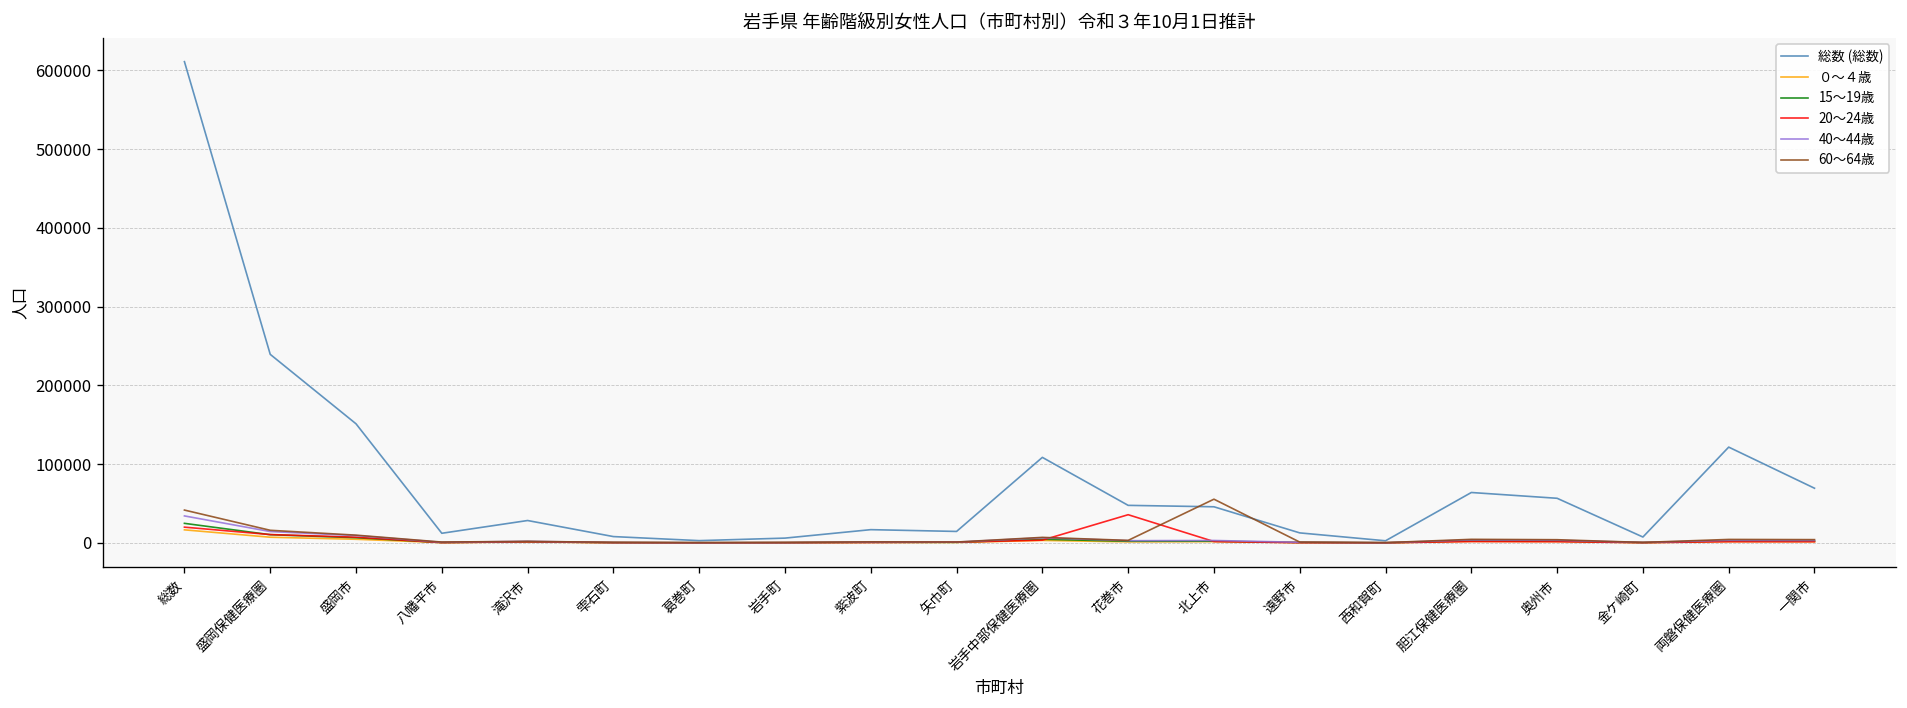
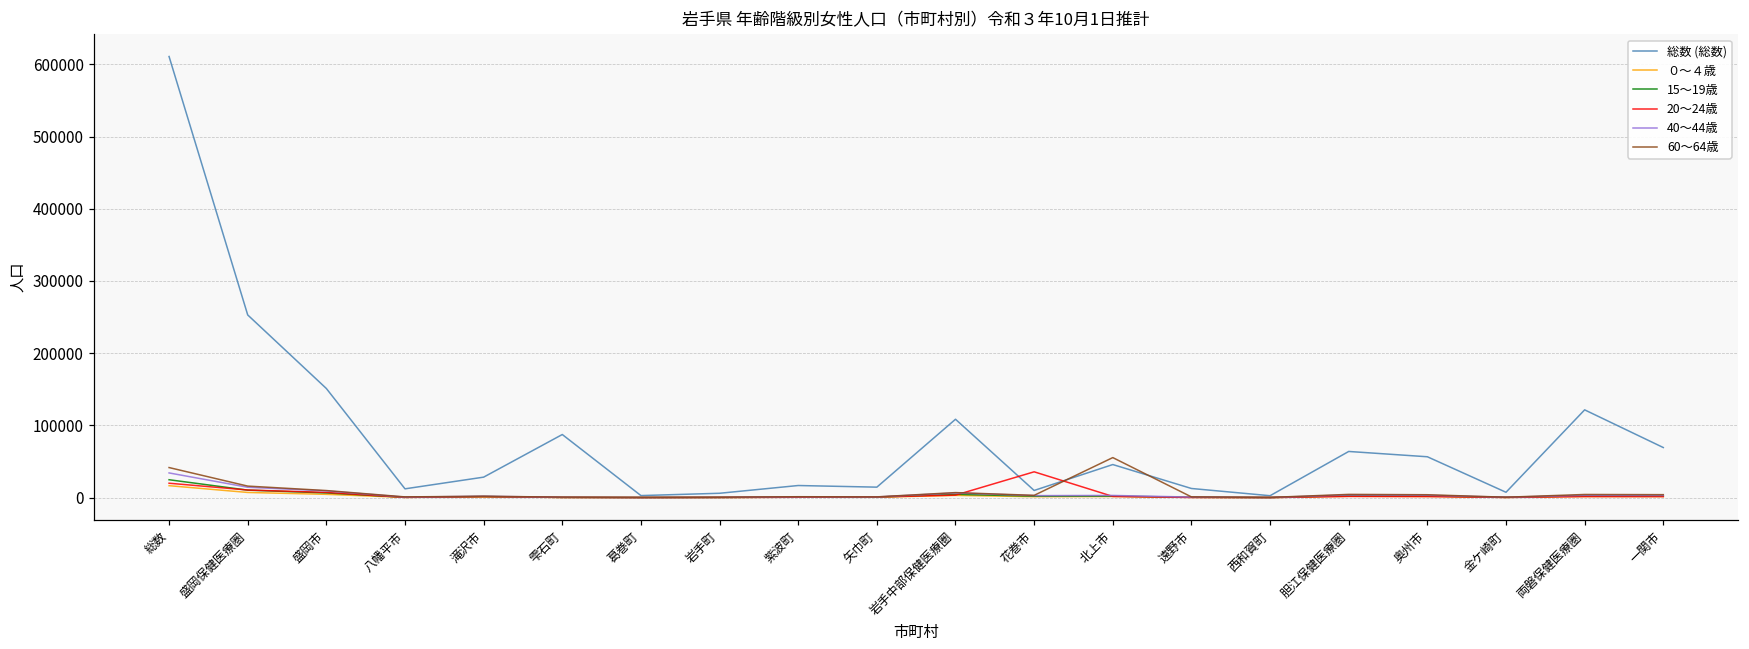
総数 (総数), 盛岡保健医療圏: 240000 -> 250000
総数 (総数), 雫石町: 10000 -> 90000
総数 (総数), 花巻市: 50000 -> 10000
